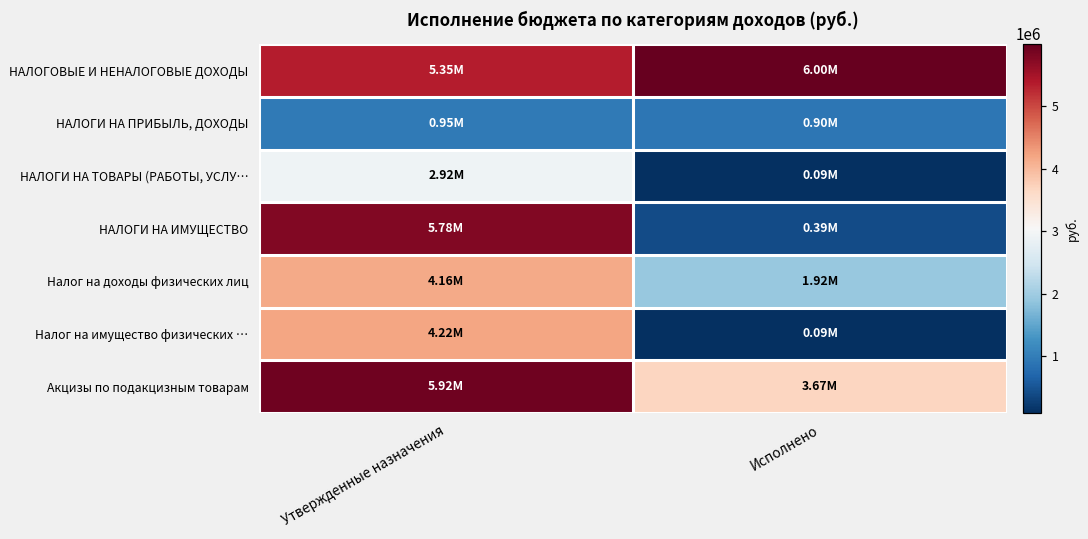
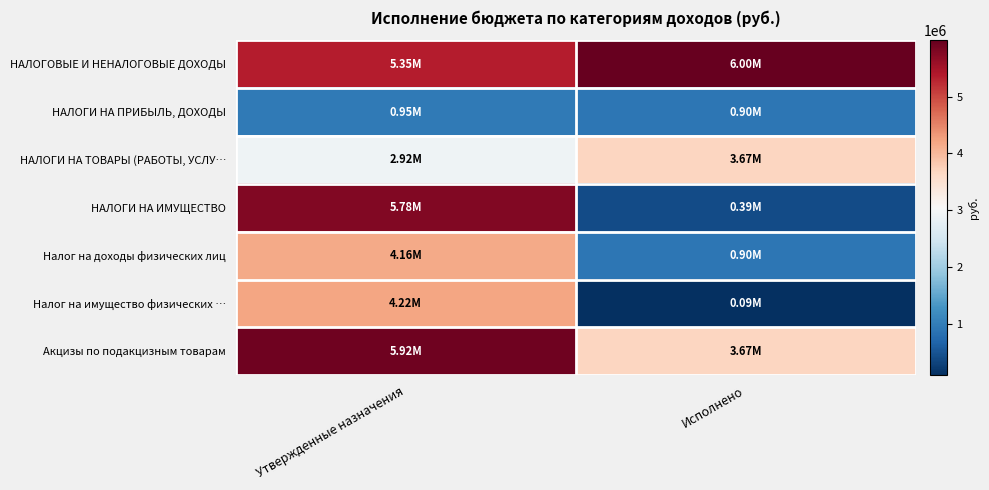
НАЛОГИ НА ТОВАРЫ (РАБОТЫ, УСЛУ…, Исполнено: 0.09M -> 3.67M
Налог на доходы физических лиц, Исполнено: 1.92M -> 0.90M
